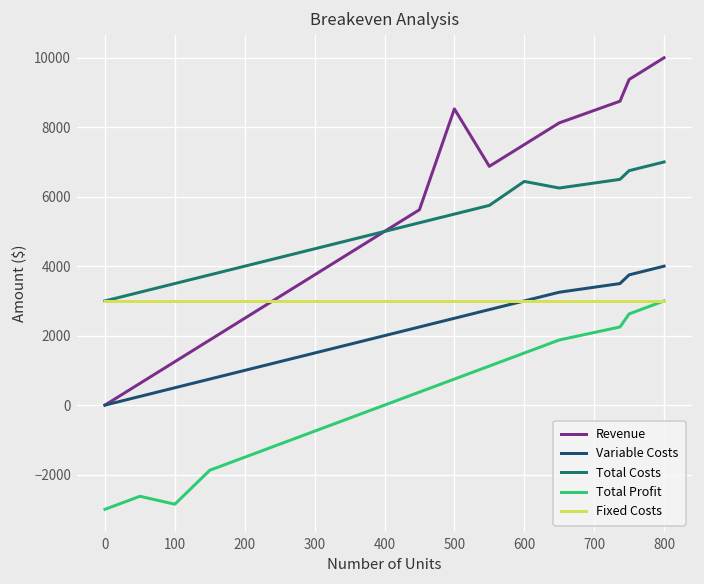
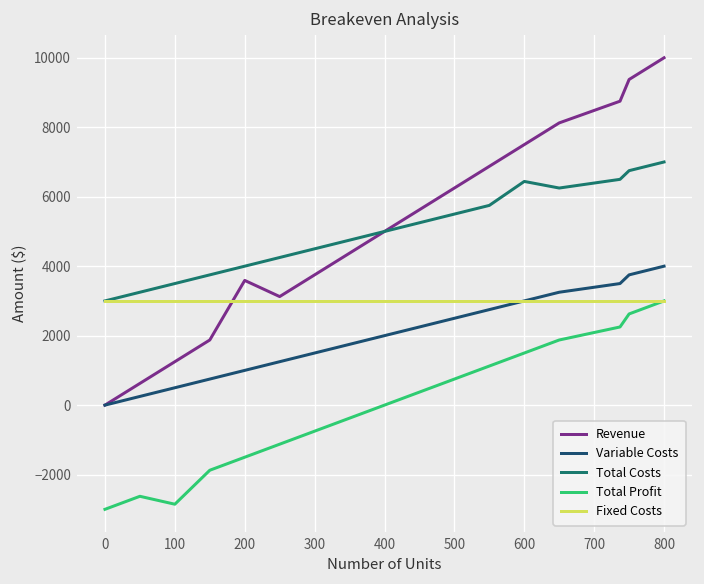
Revenue, 200: 2500 -> 3600
Revenue, 500: 8500 -> 6300
